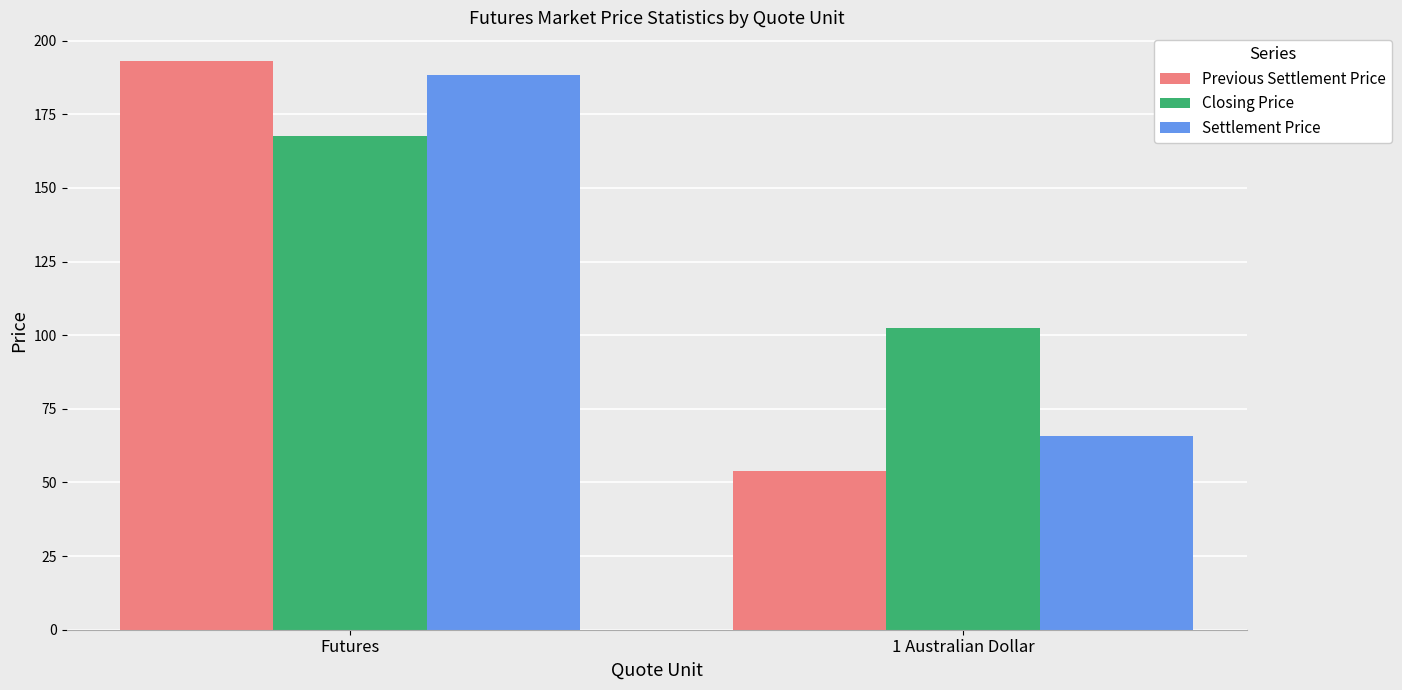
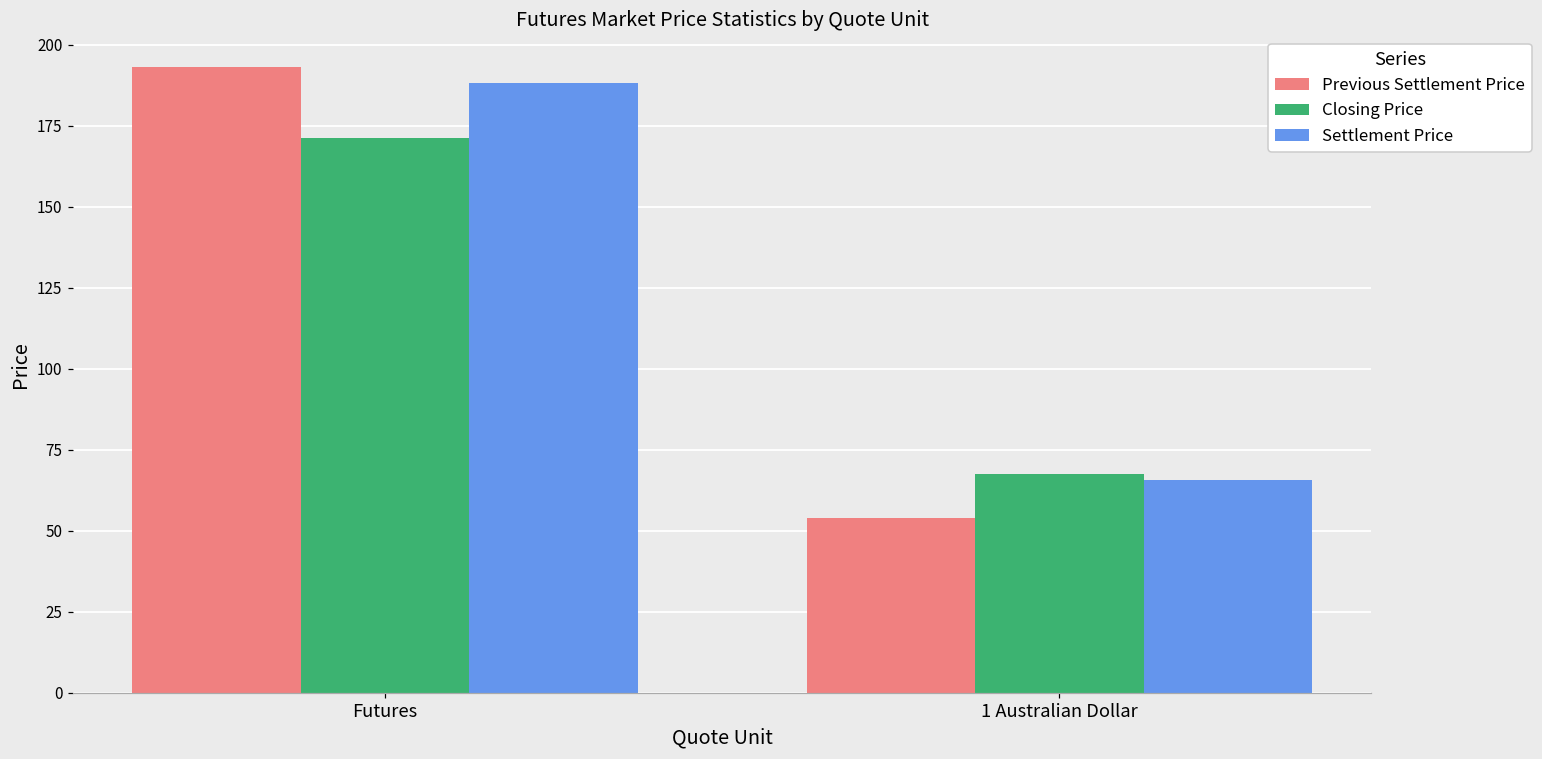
Closing Price, Futures: 168 -> 171
Closing Price, 1 Australian Dollar: 102 -> 68
